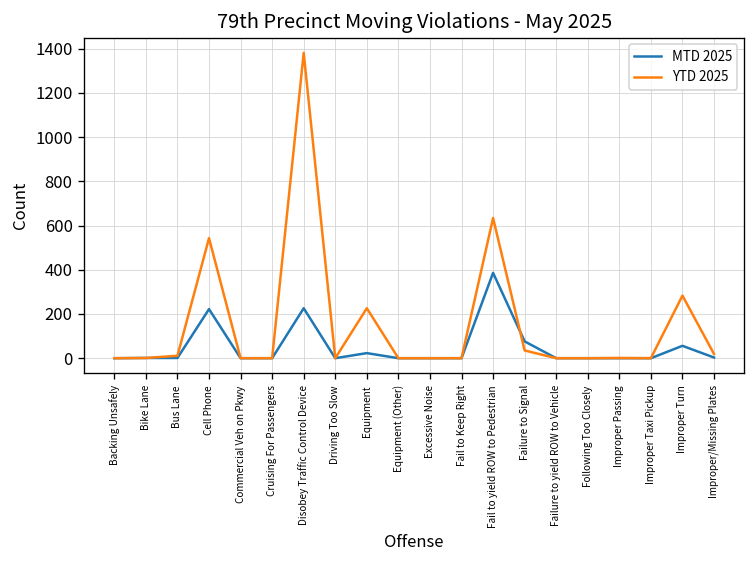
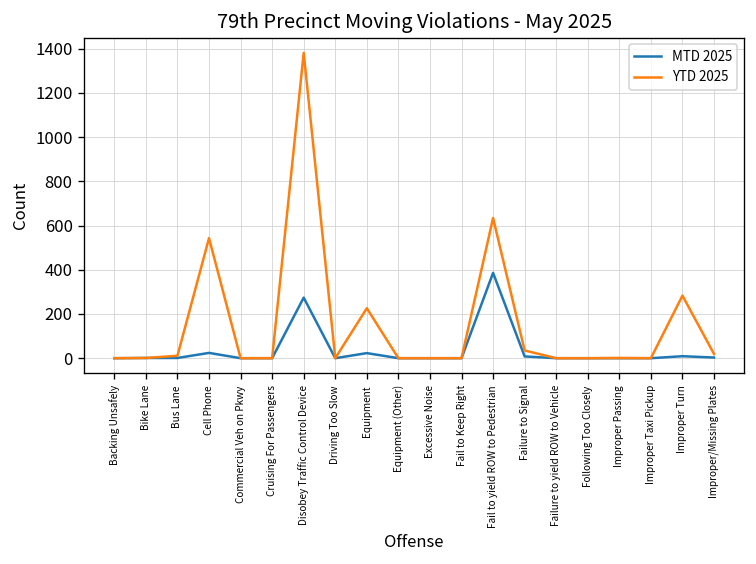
MTD 2025, Cell Phone: 220 -> 20
MTD 2025, Disobey Traffic Control Device: 230 -> 270
MTD 2025, Failure to Signal: 80 -> 10
MTD 2025, Improper Turn: 60 -> 10
